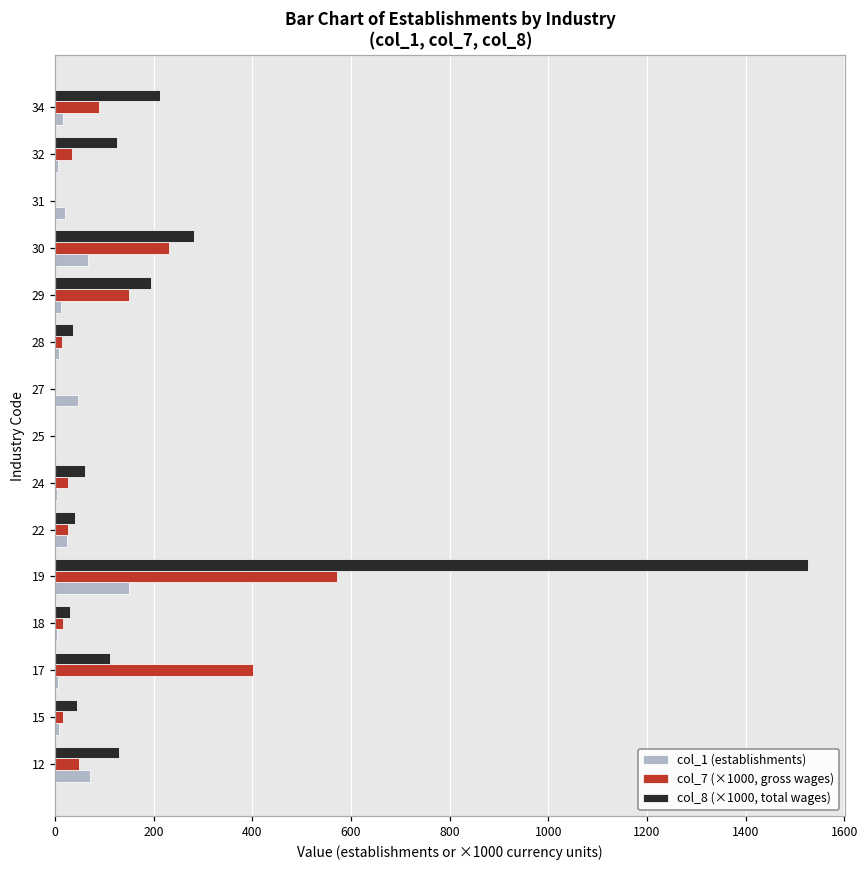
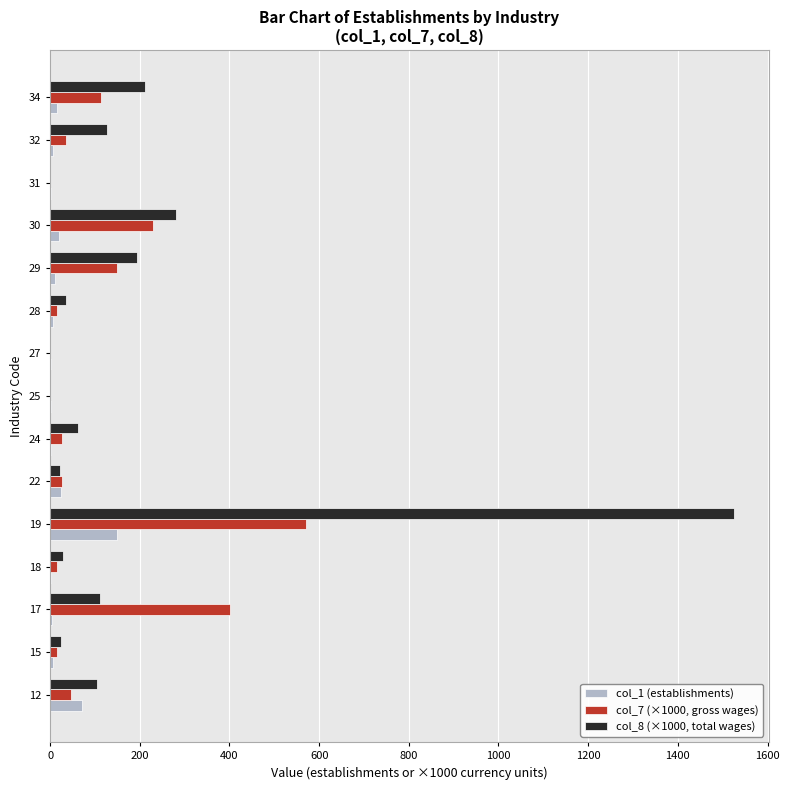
col_7 (×1000, gross wages), 34: 90 -> 110
col_1 (establishments), 31: 20 -> 0
col_1 (establishments), 30: 70 -> 20
col_1 (establishments), 27: 50 -> 0
col_8 (×1000, total wages), 22: 40 -> 20
col_8 (×1000, total wages), 15: 50 -> 30
col_8 (×1000, total wages), 12: 130 -> 100
